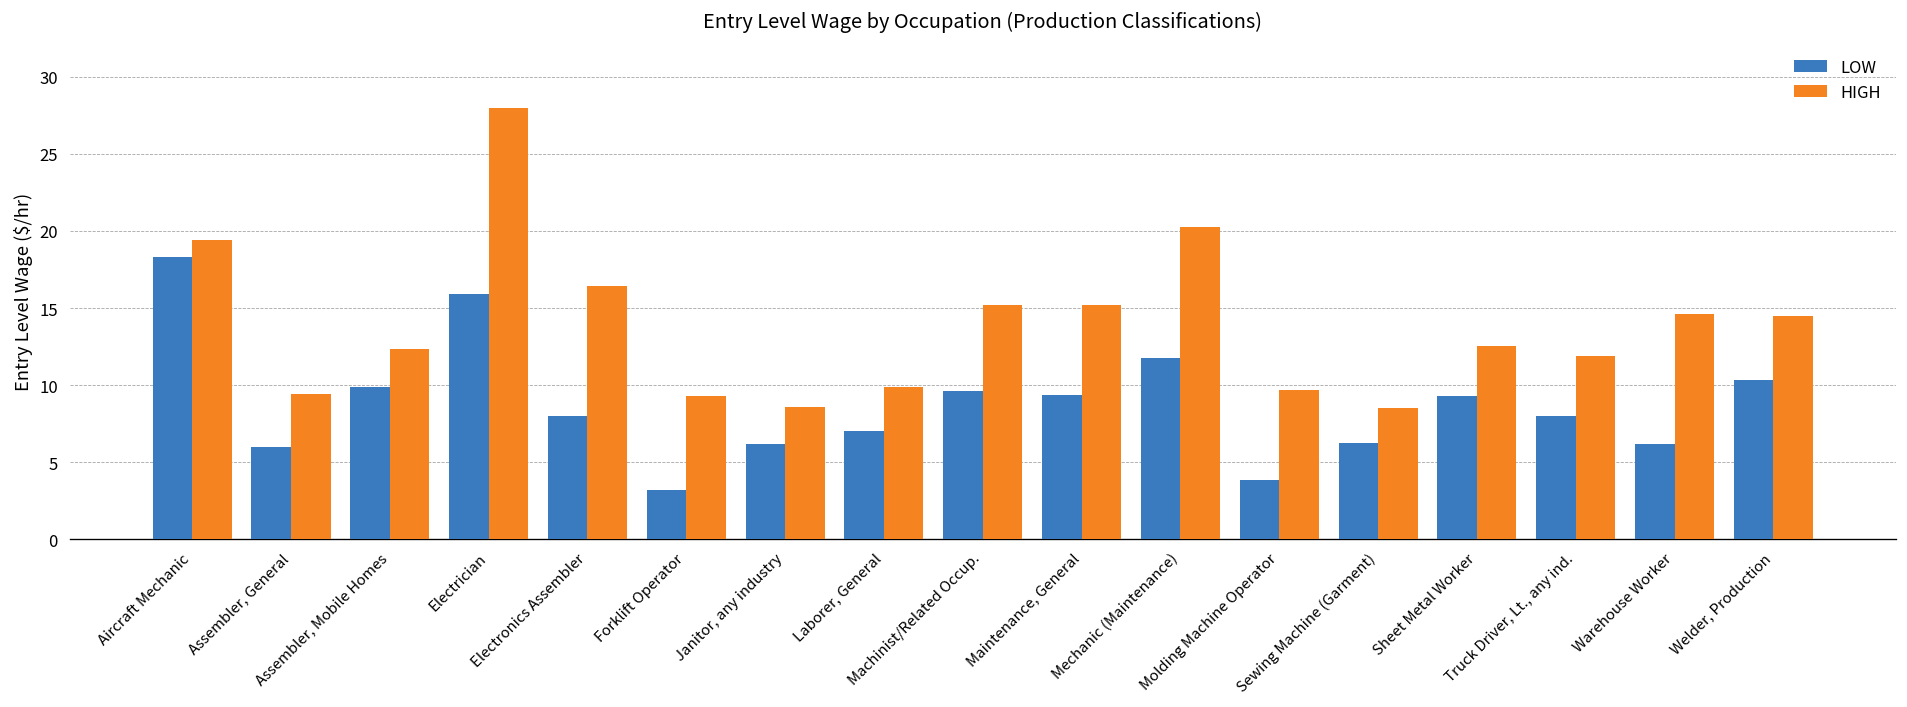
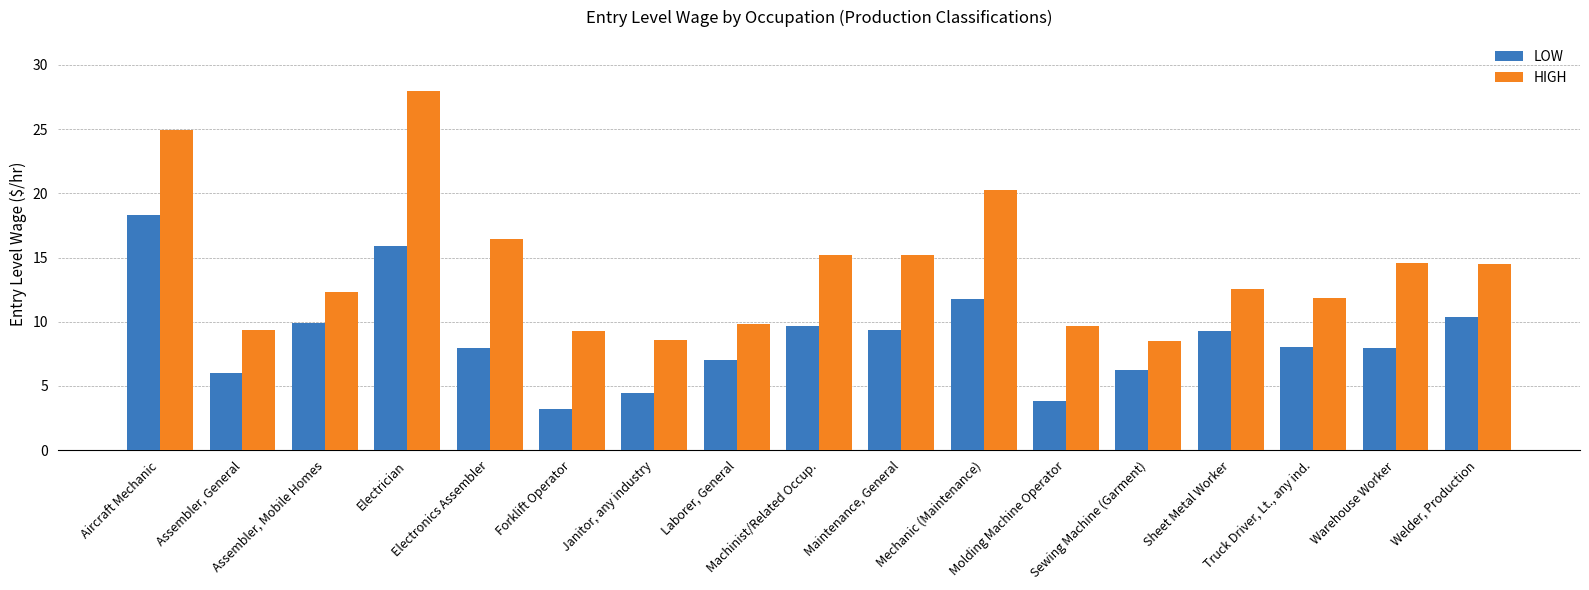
HIGH, Aircraft Mechanic: 19.4 -> 24.9
LOW, Janitor, any industry: 6.2 -> 4.4
LOW, Warehouse Worker: 6.2 -> 8.0
